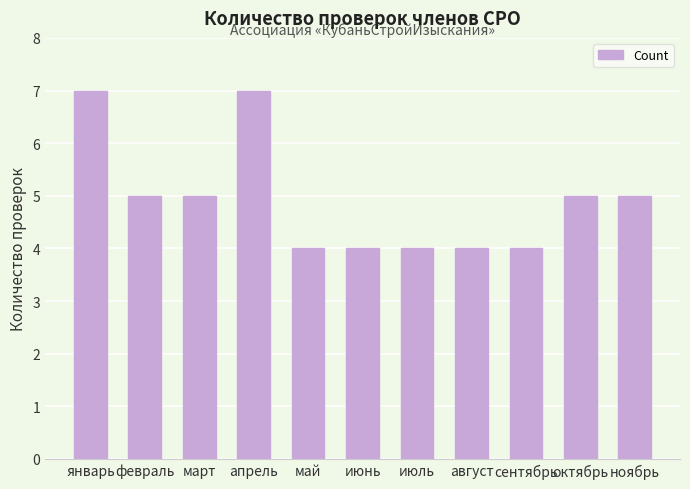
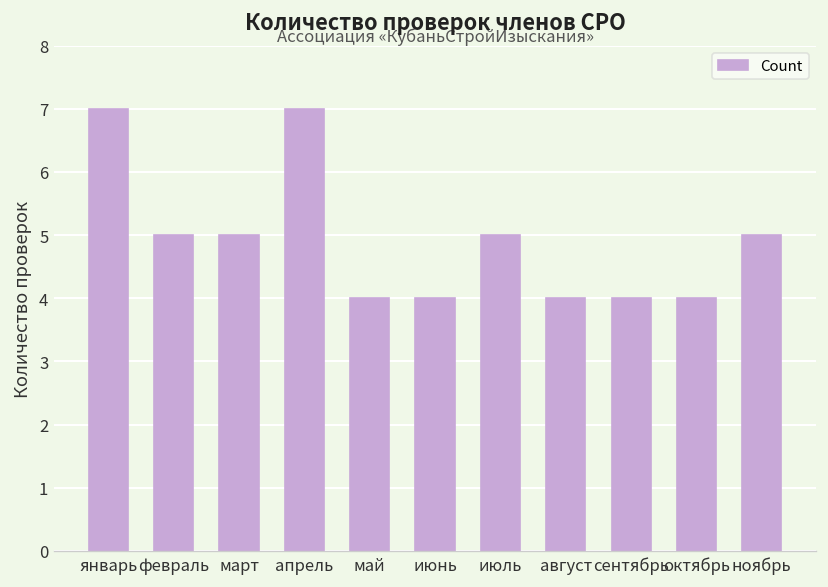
июль: 4 -> 5
октябрь: 5 -> 4
